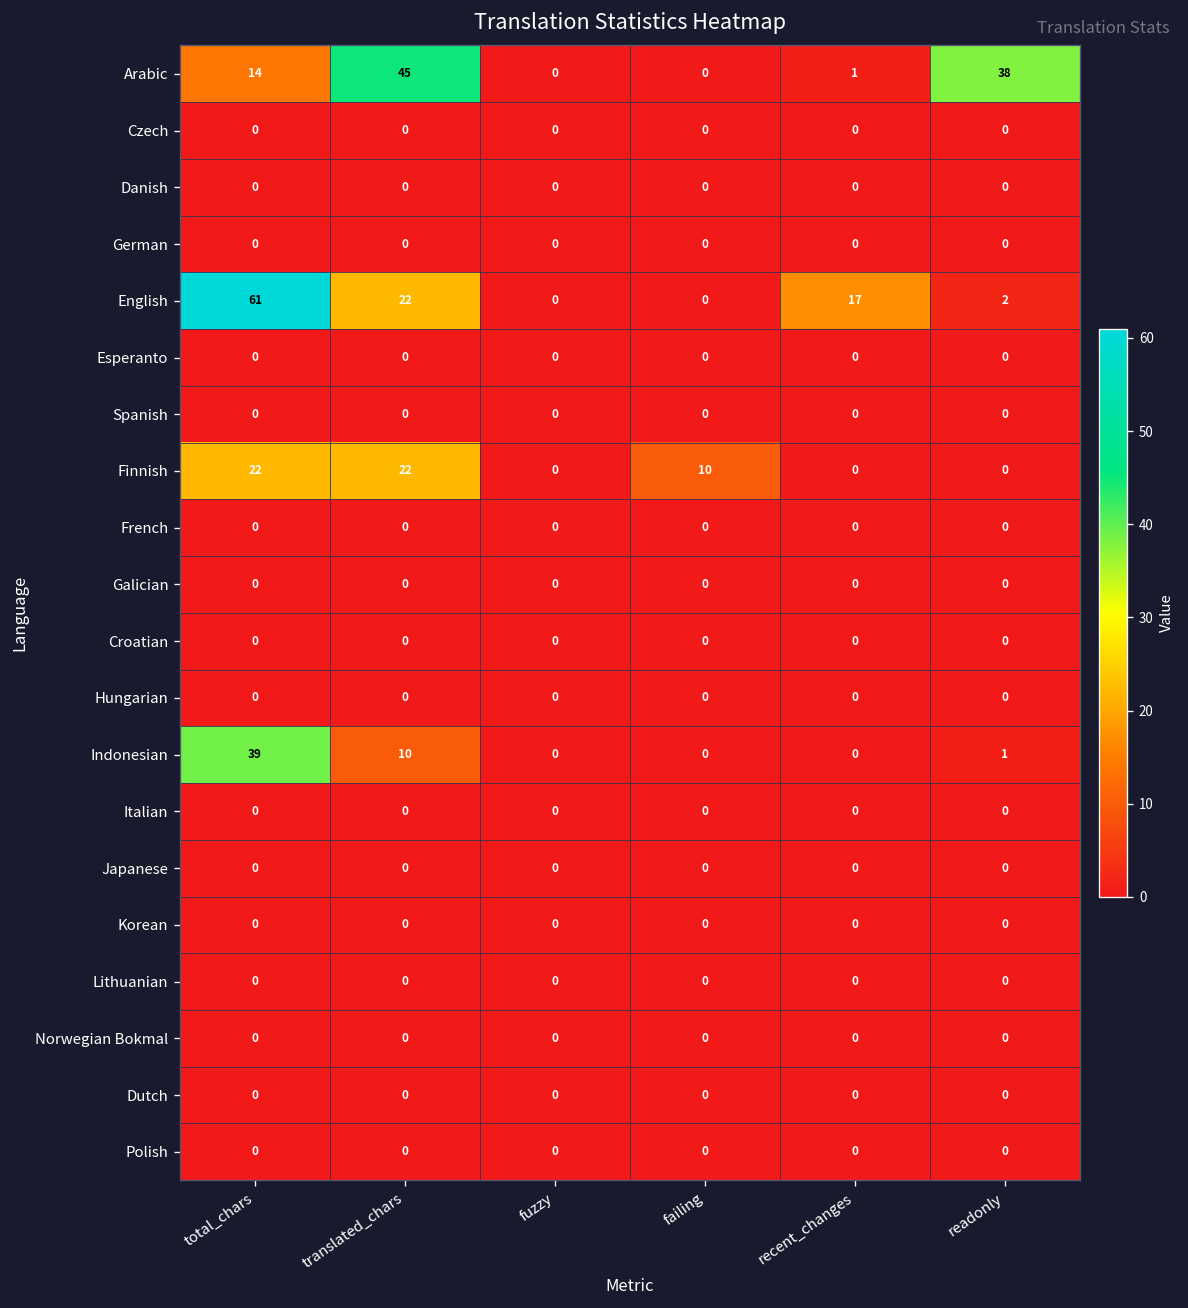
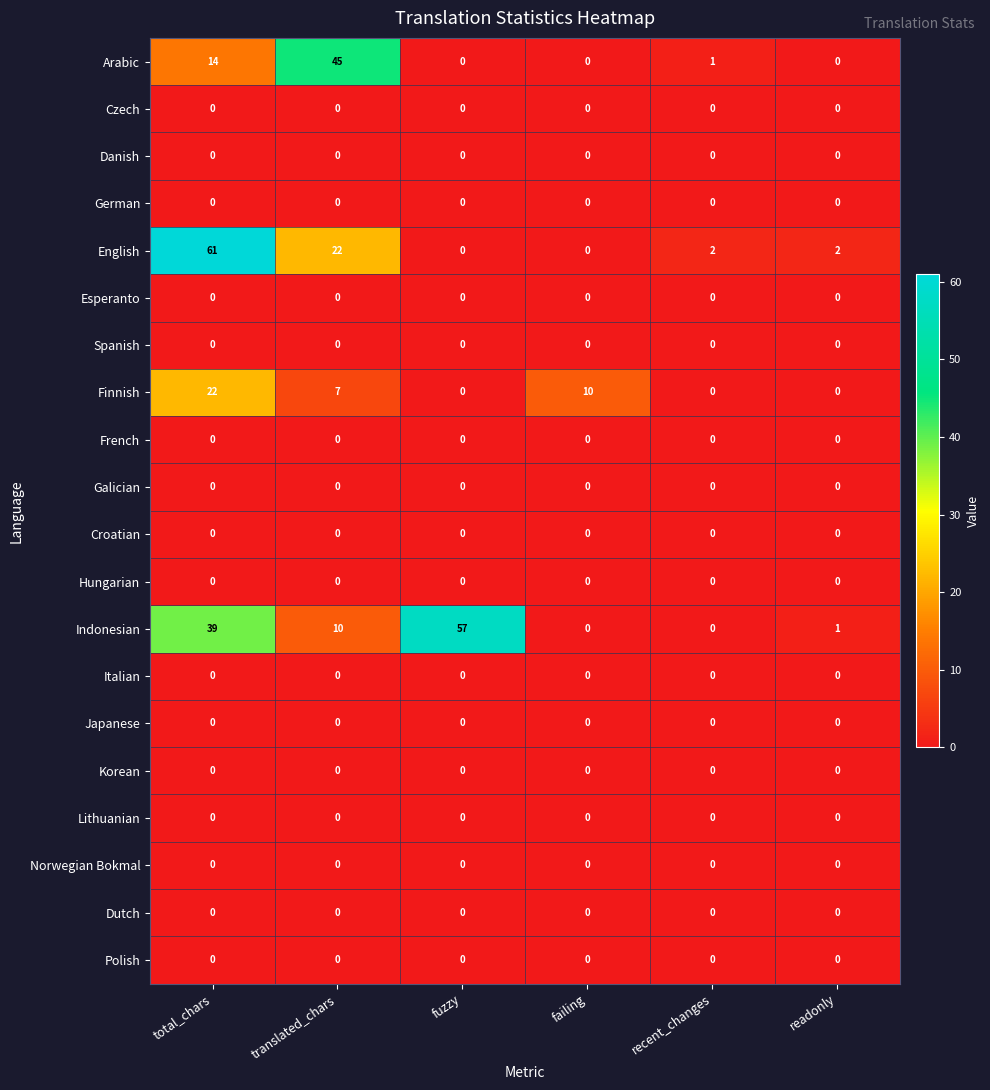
Arabic, readonly: 38 -> 0
English, recent_changes: 17 -> 2
Finnish, translated_chars: 22 -> 7
Indonesian, fuzzy: 0 -> 57
